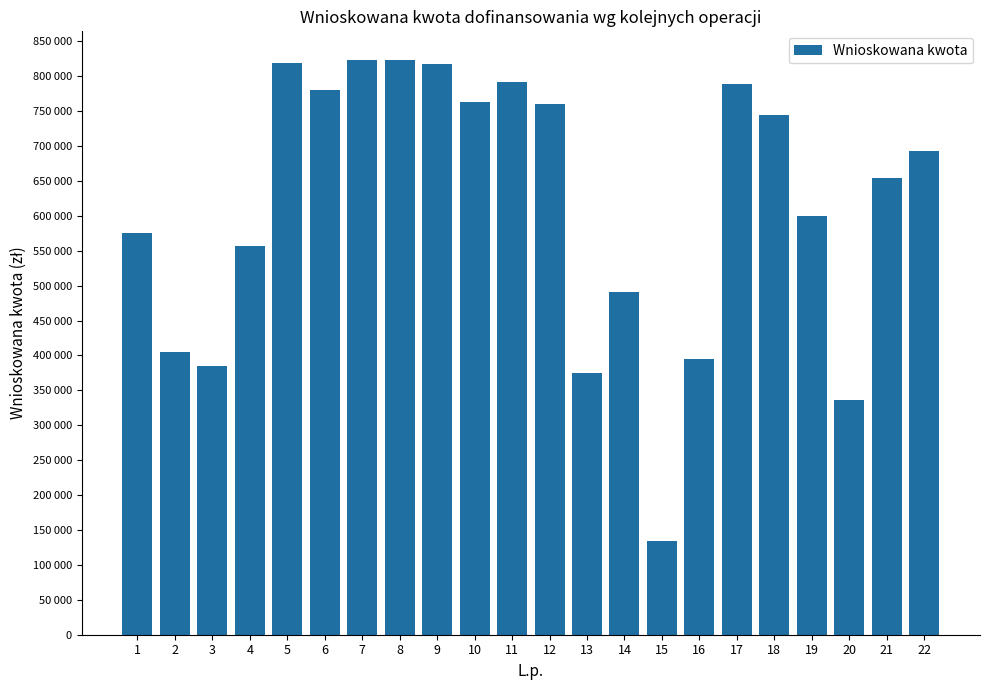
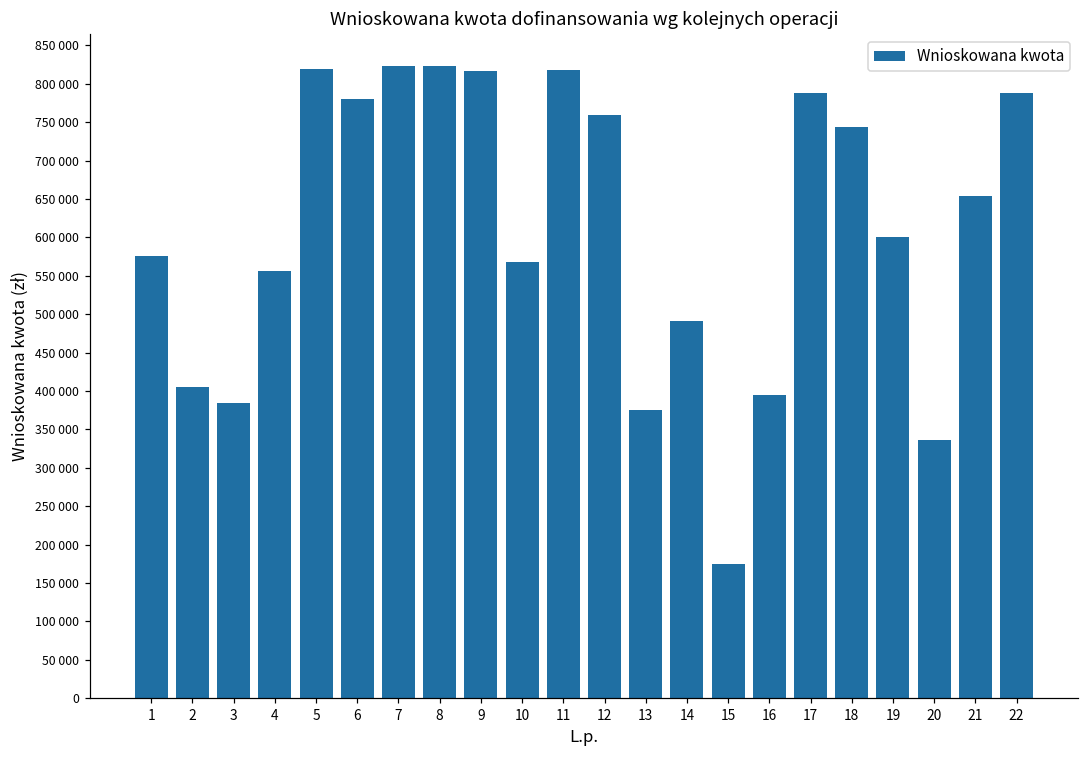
10: 760000 -> 570000
11: 790000 -> 820000
15: 130000 -> 170000
22: 690000 -> 790000
